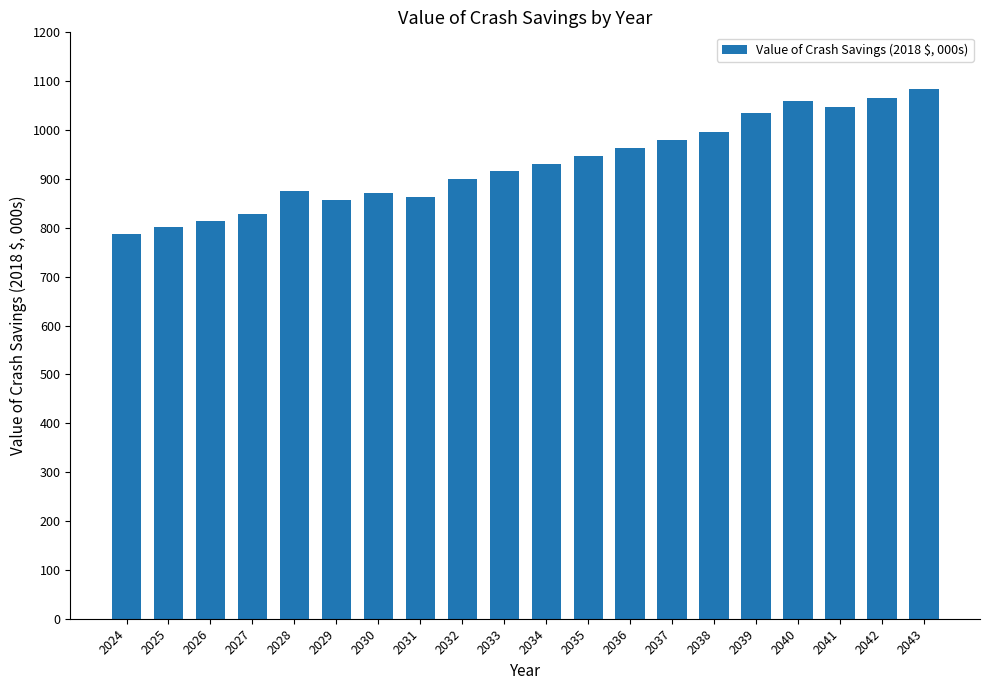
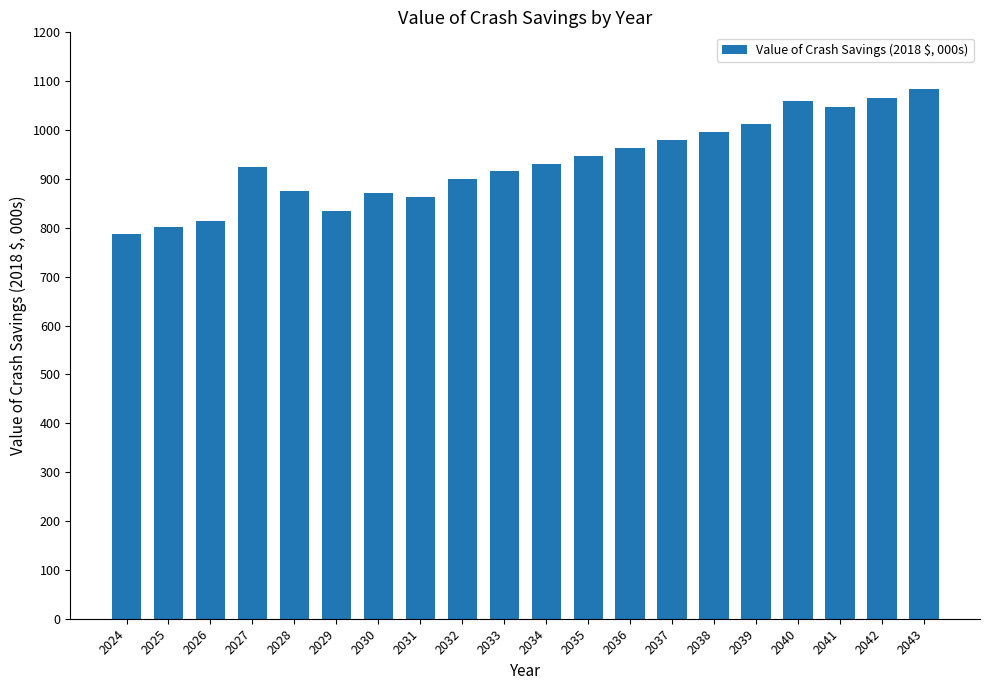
2027: 830 -> 930
2029: 860 -> 830
2039: 1040 -> 1010
